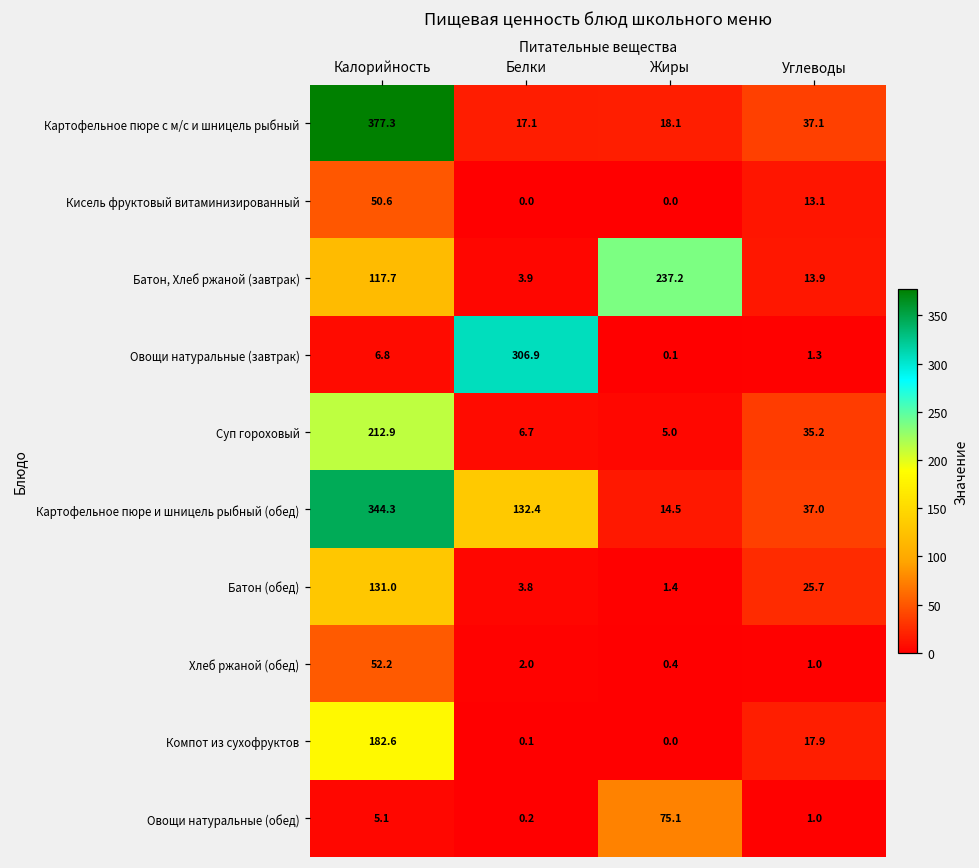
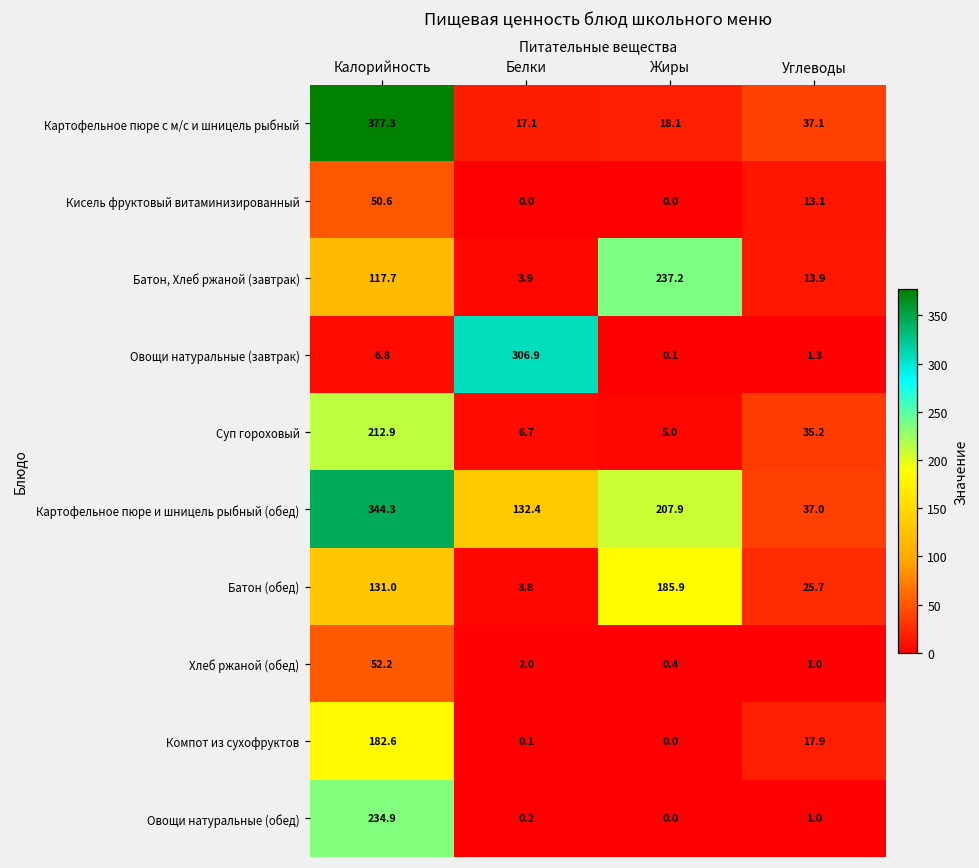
Картофельное пюре и шницель рыбный (обед), Жиры: 14.5 -> 207.9
Батон (обед), Жиры: 1.4 -> 185.9
Овощи натуральные (обед), Калорийность: 5.1 -> 234.9
Овощи натуральные (обед), Жиры: 75.1 -> 0.0
